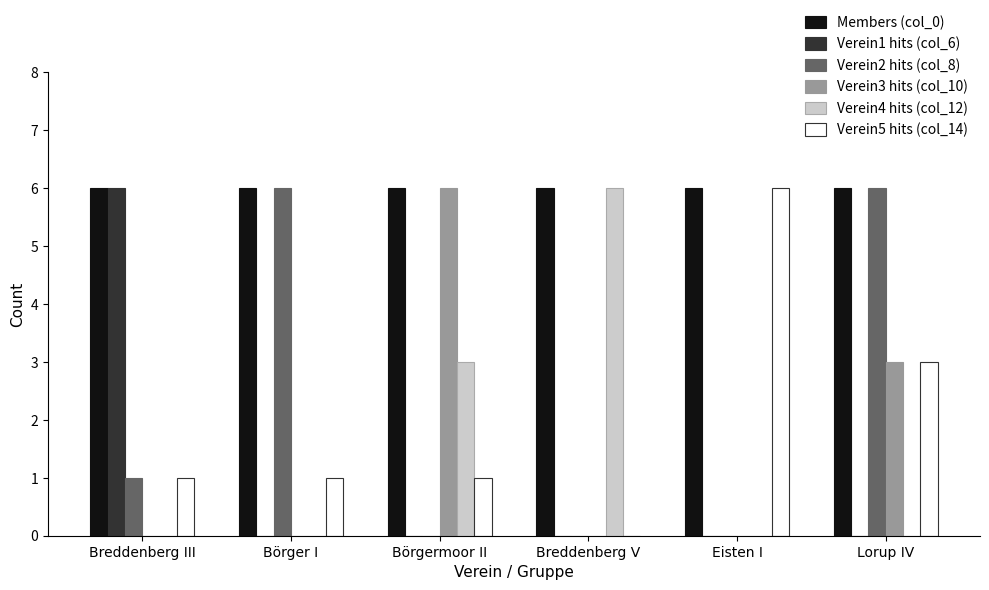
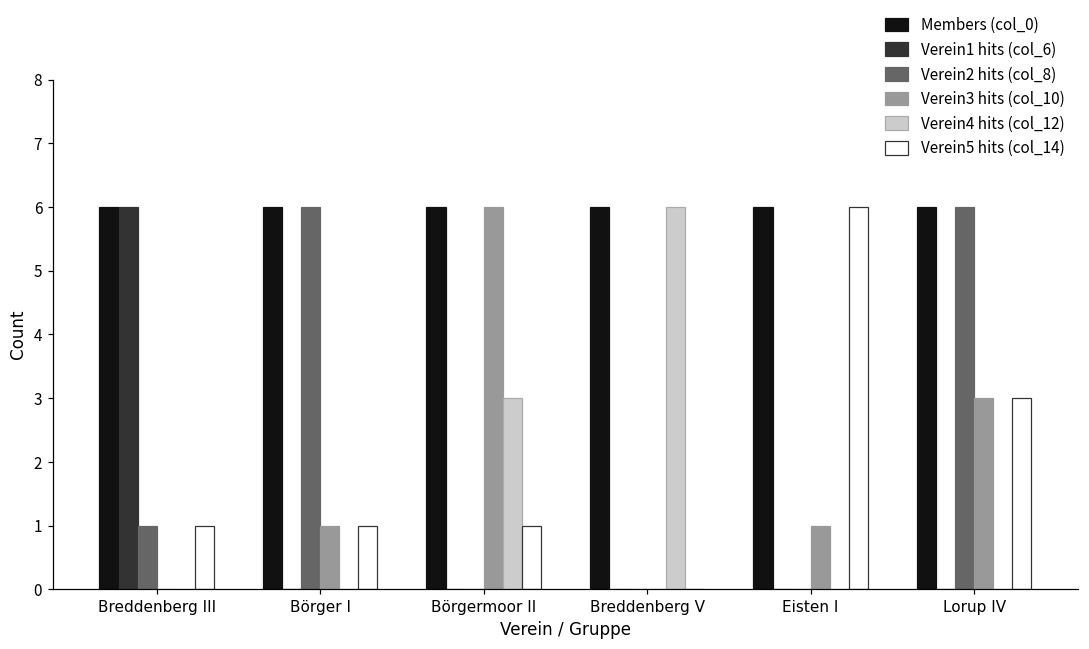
Verein3 hits (col_10), Börger I: 0 -> 1
Verein3 hits (col_10), Eisten I: 0 -> 1
